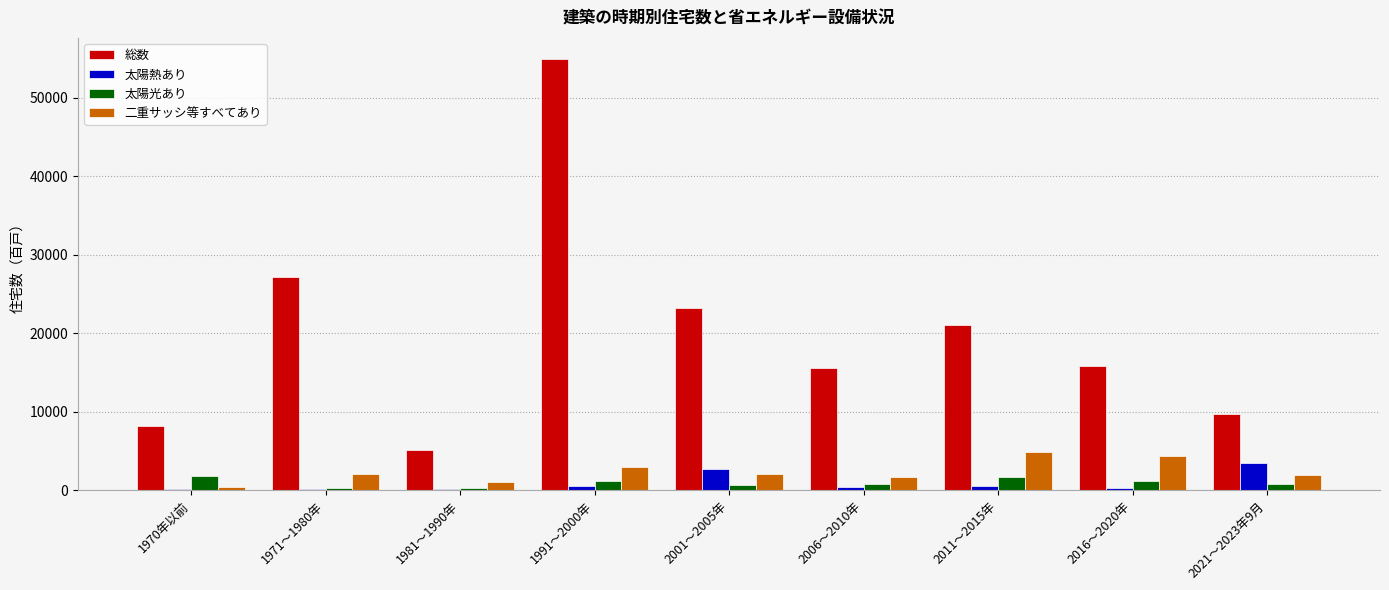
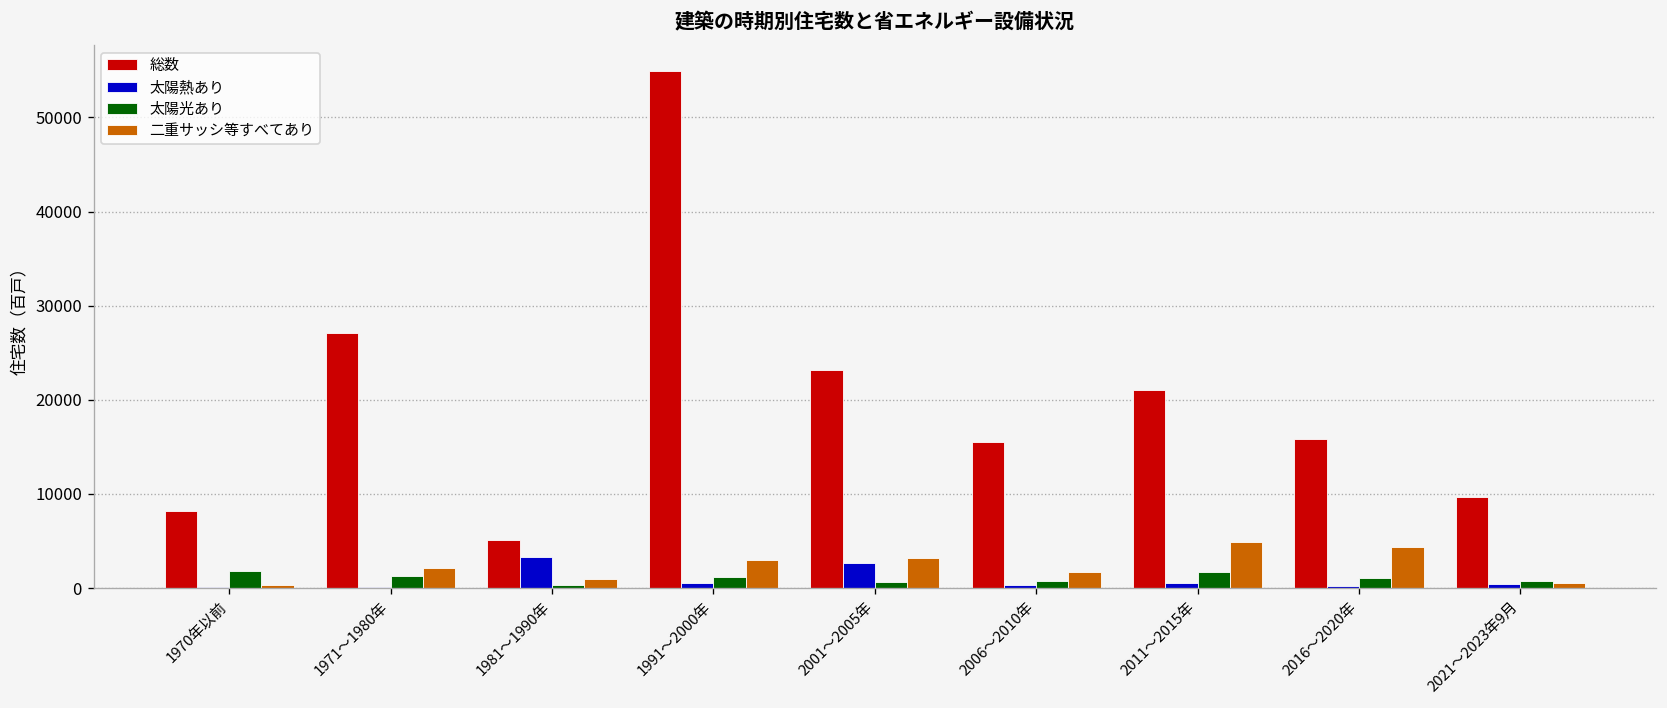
太陽光あり, 1971～1980年: 0 -> 1000
太陽熱あり, 1981～1990年: 0 -> 3000
二重サッシ等すべてあり, 2001～2005年: 2000 -> 3000
太陽熱あり, 2021～2023年9月: 3000 -> 0
二重サッシ等すべてあり, 2021～2023年9月: 2000 -> 1000
